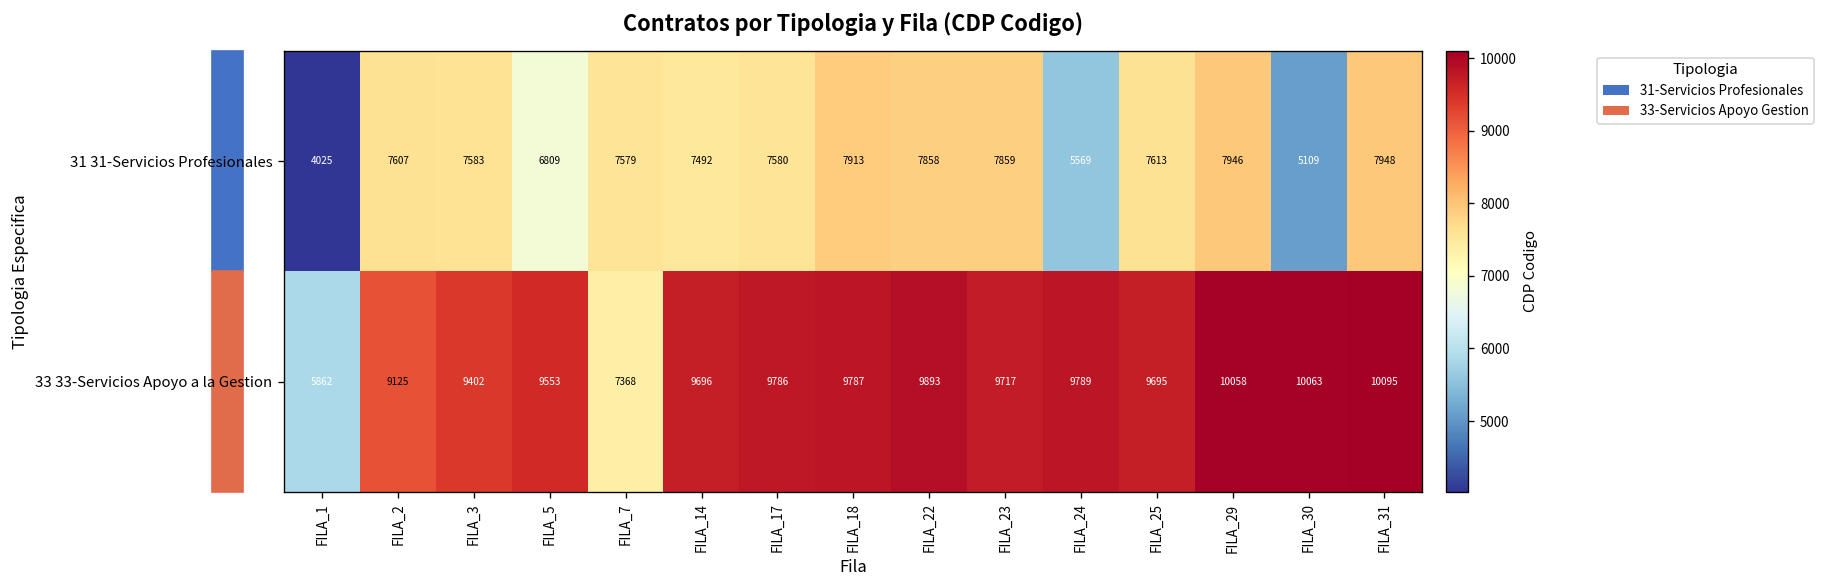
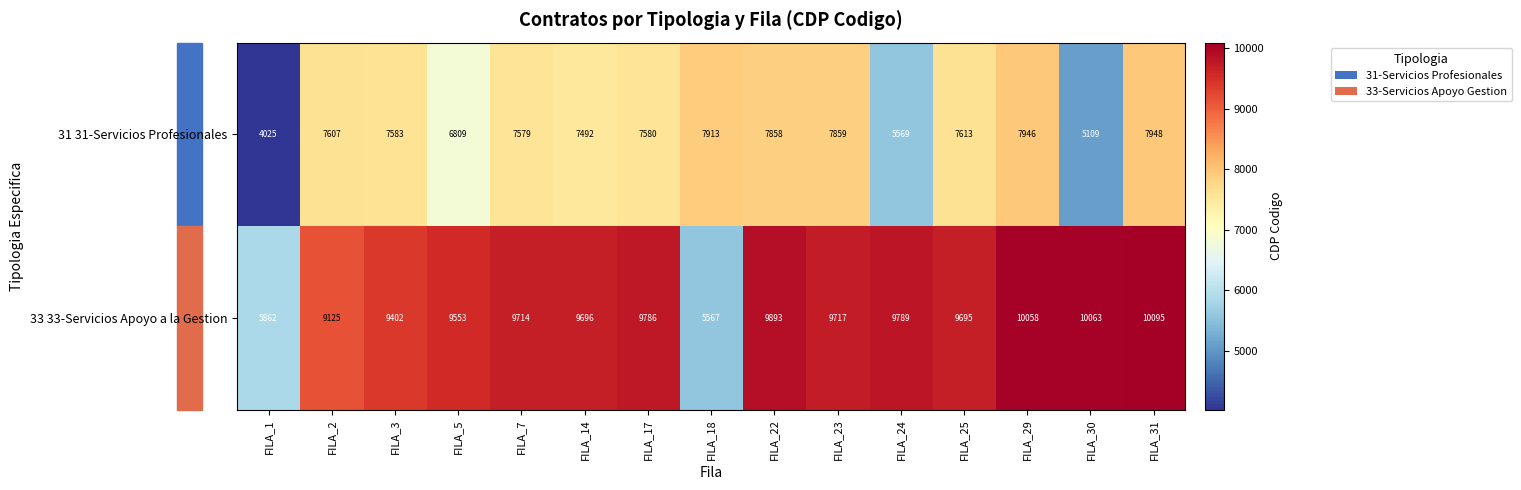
33 33-Servicios Apoyo a la Gestion, FILA_7: 7368 -> 9714
33 33-Servicios Apoyo a la Gestion, FILA_18: 9787 -> 5567
